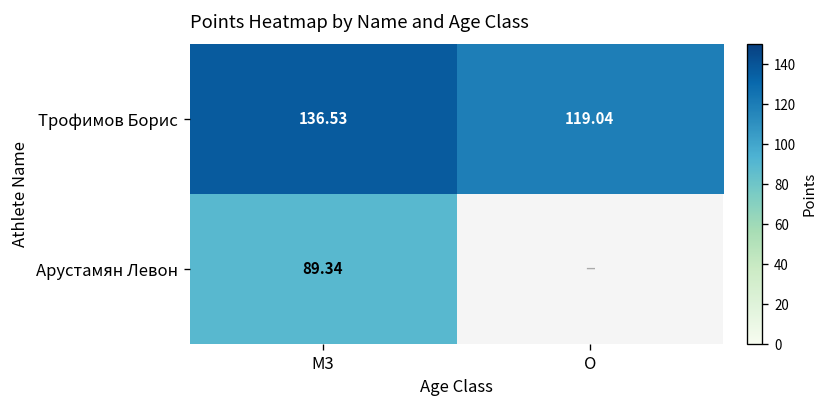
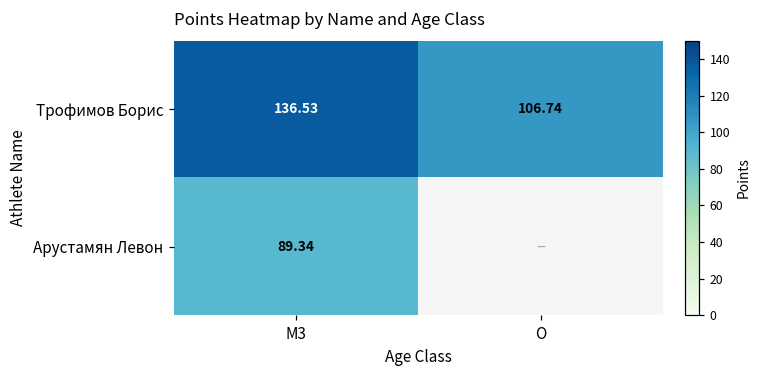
Трофимов Борис, O: 119.04 -> 106.74
